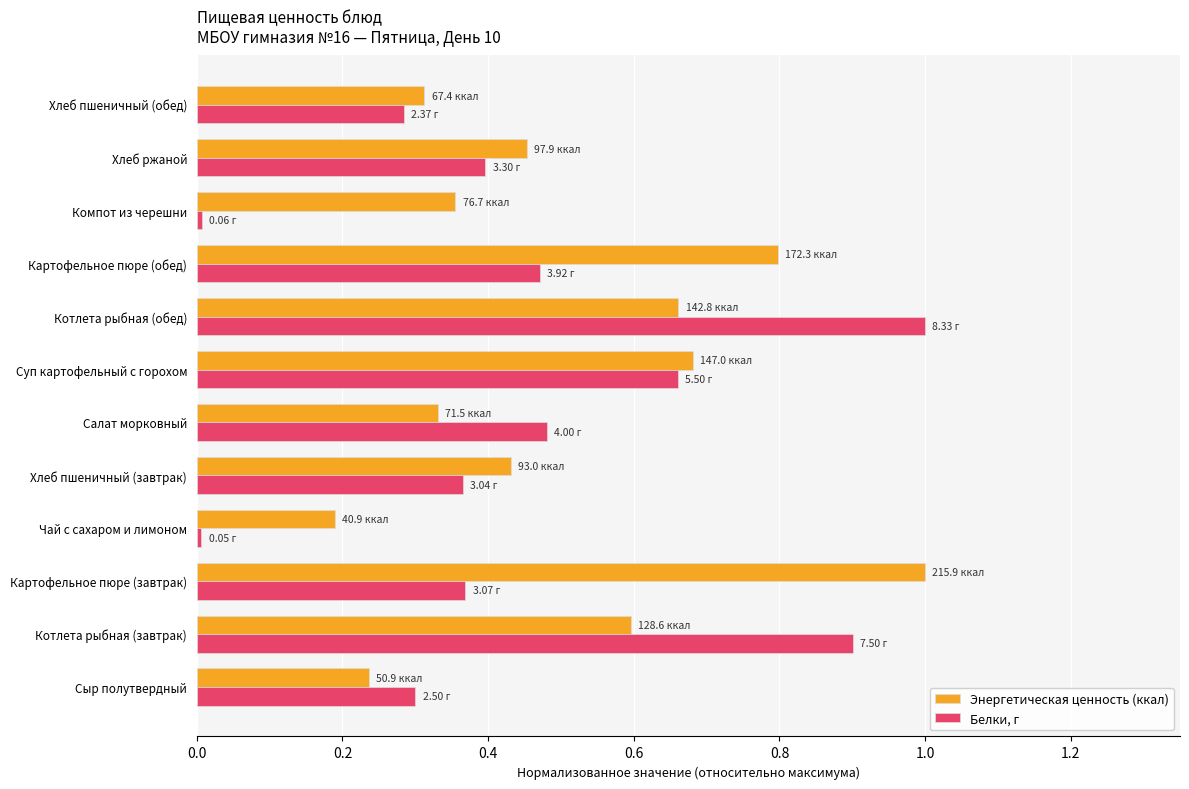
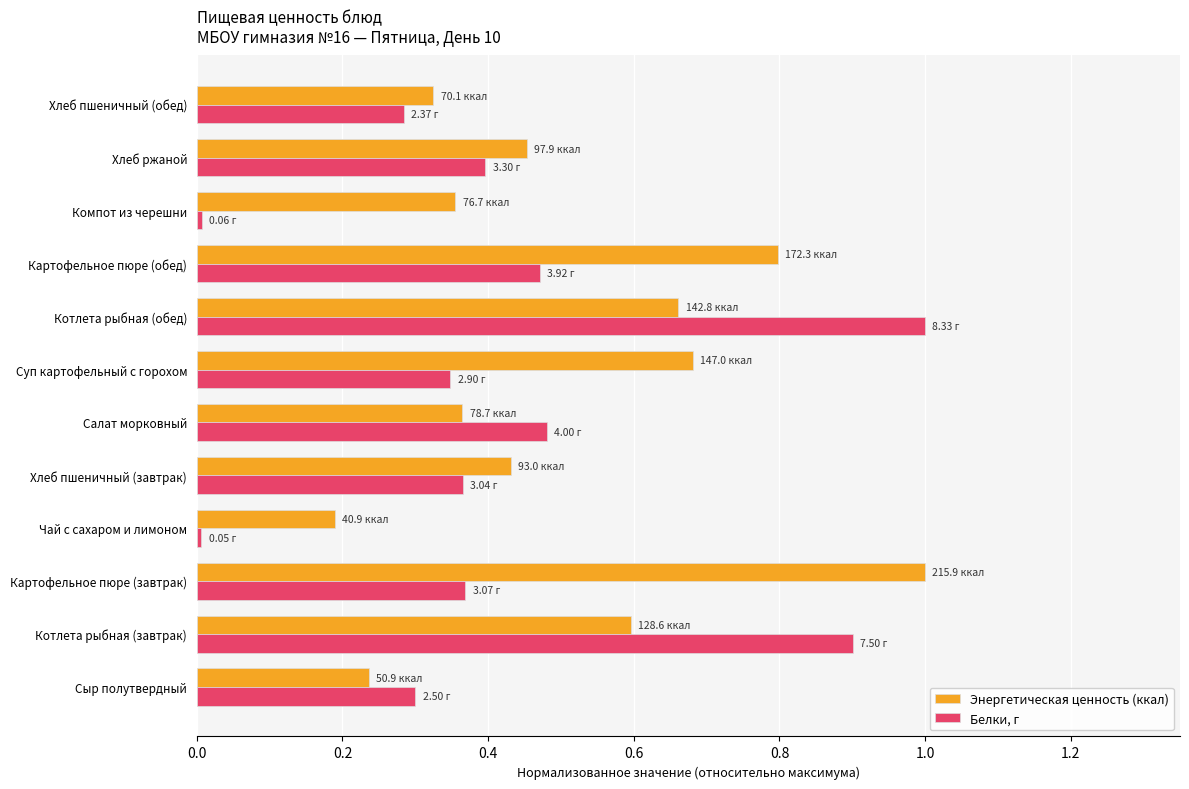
Энергетическая ценность (ккал), Хлеб пшеничный (обед): 67.4 -> 70.1
Белки, г, Суп картофельный с горохом: 5.50 -> 2.90
Энергетическая ценность (ккал), Салат морковный: 71.5 -> 78.7
